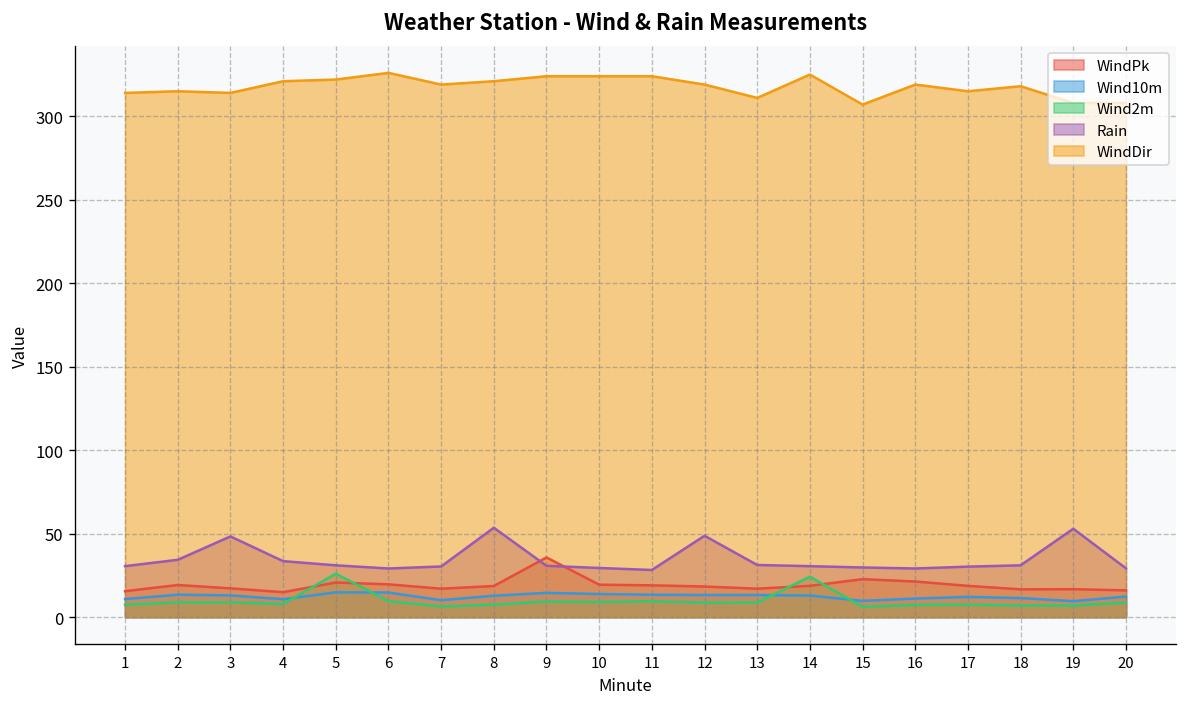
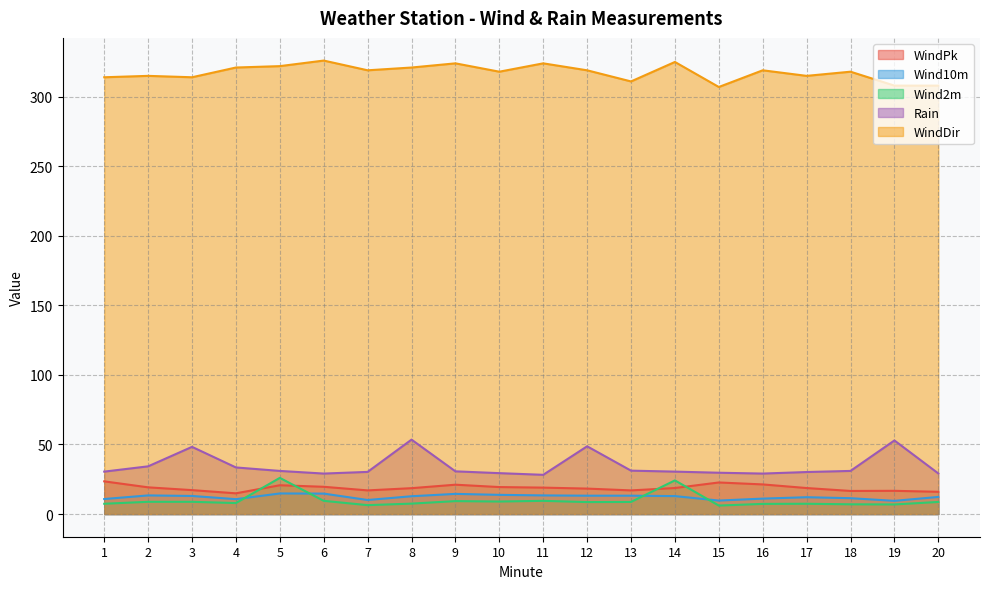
WindPk, 1: 16 -> 24
WindPk, 9: 36 -> 21
WindDir, 10: 324 -> 318
